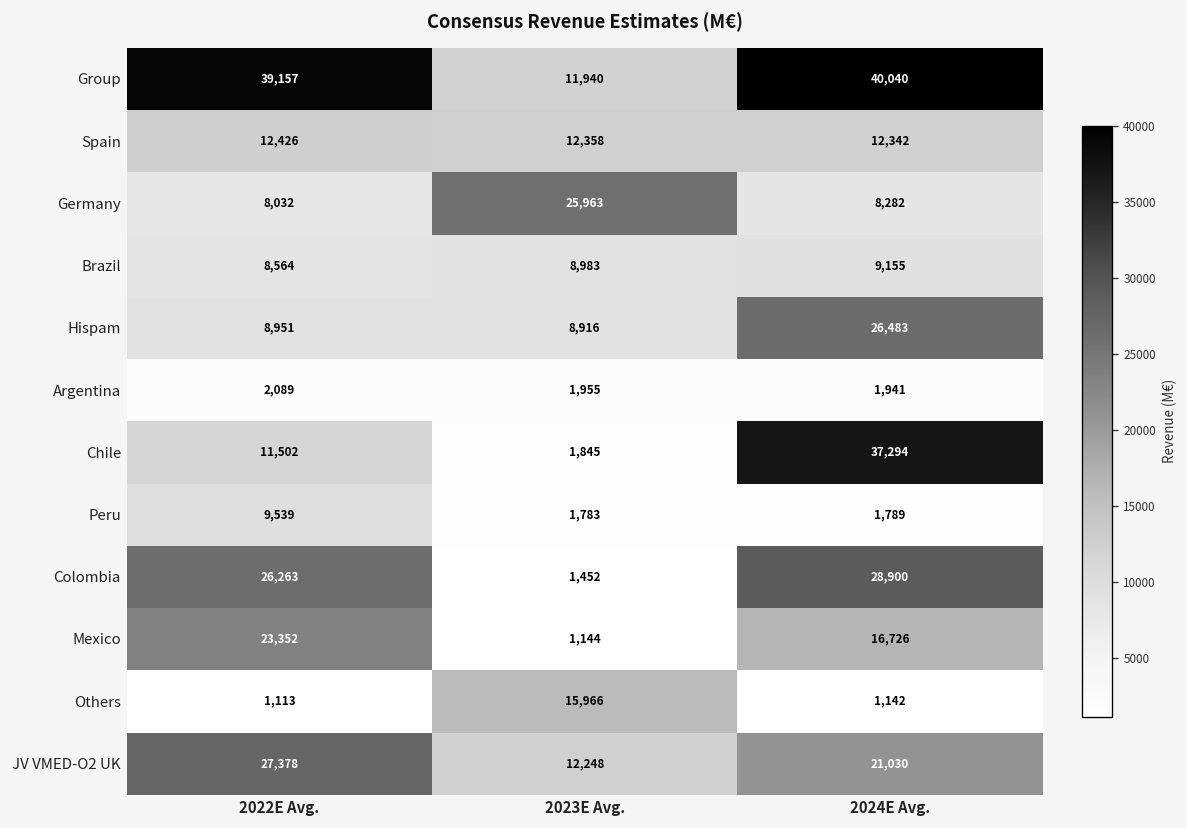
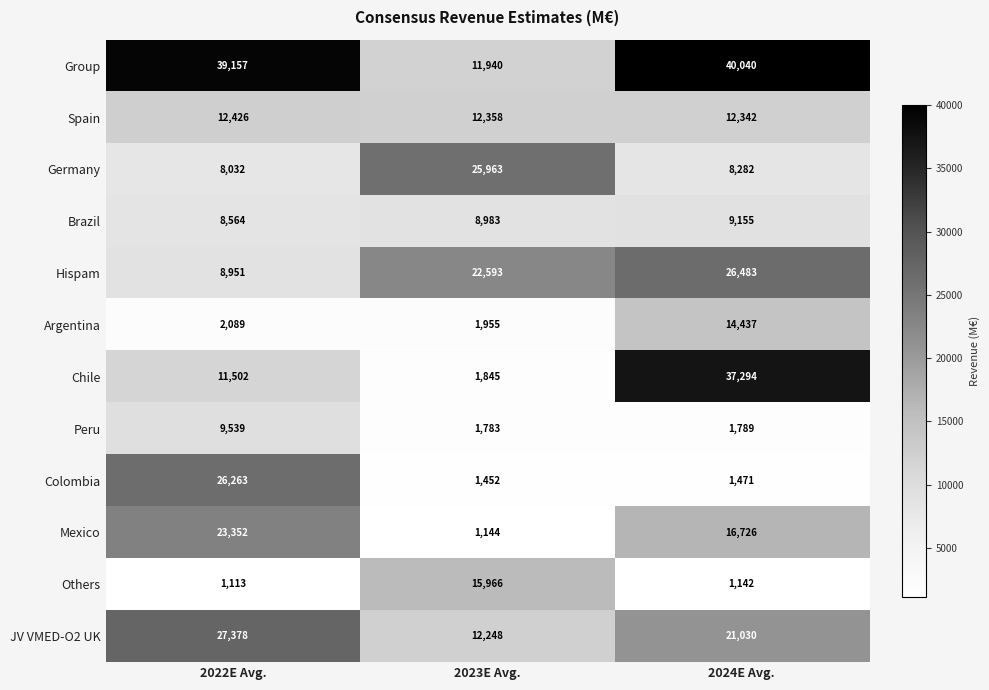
Hispam, 2023E Avg.: 8,916 -> 22,593
Argentina, 2024E Avg.: 1,941 -> 14,437
Colombia, 2024E Avg.: 28,900 -> 1,471
